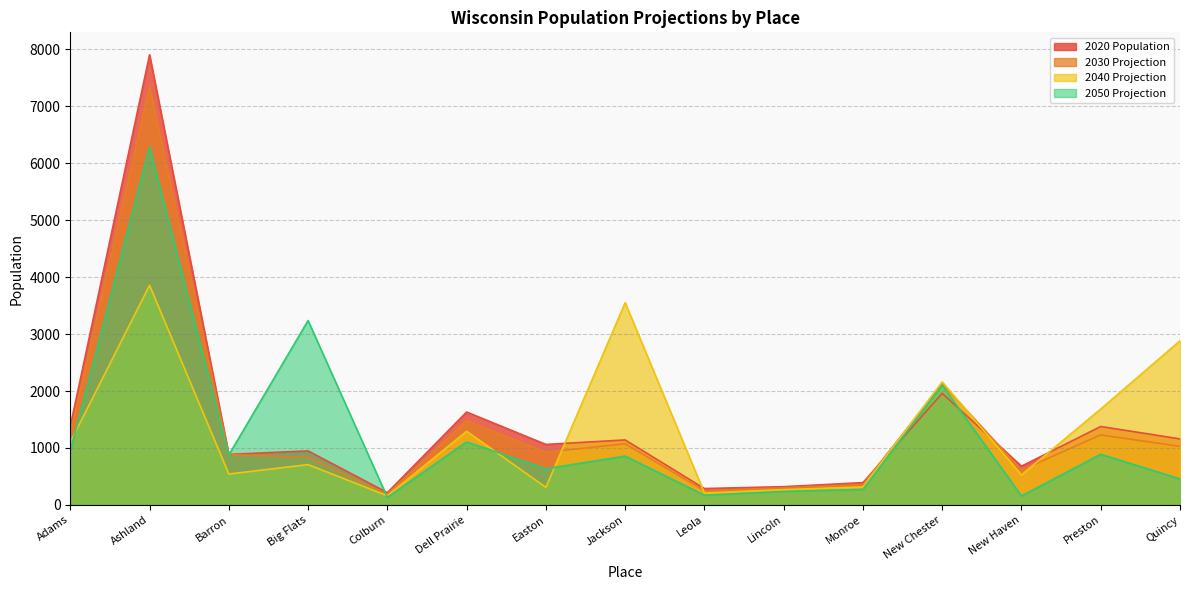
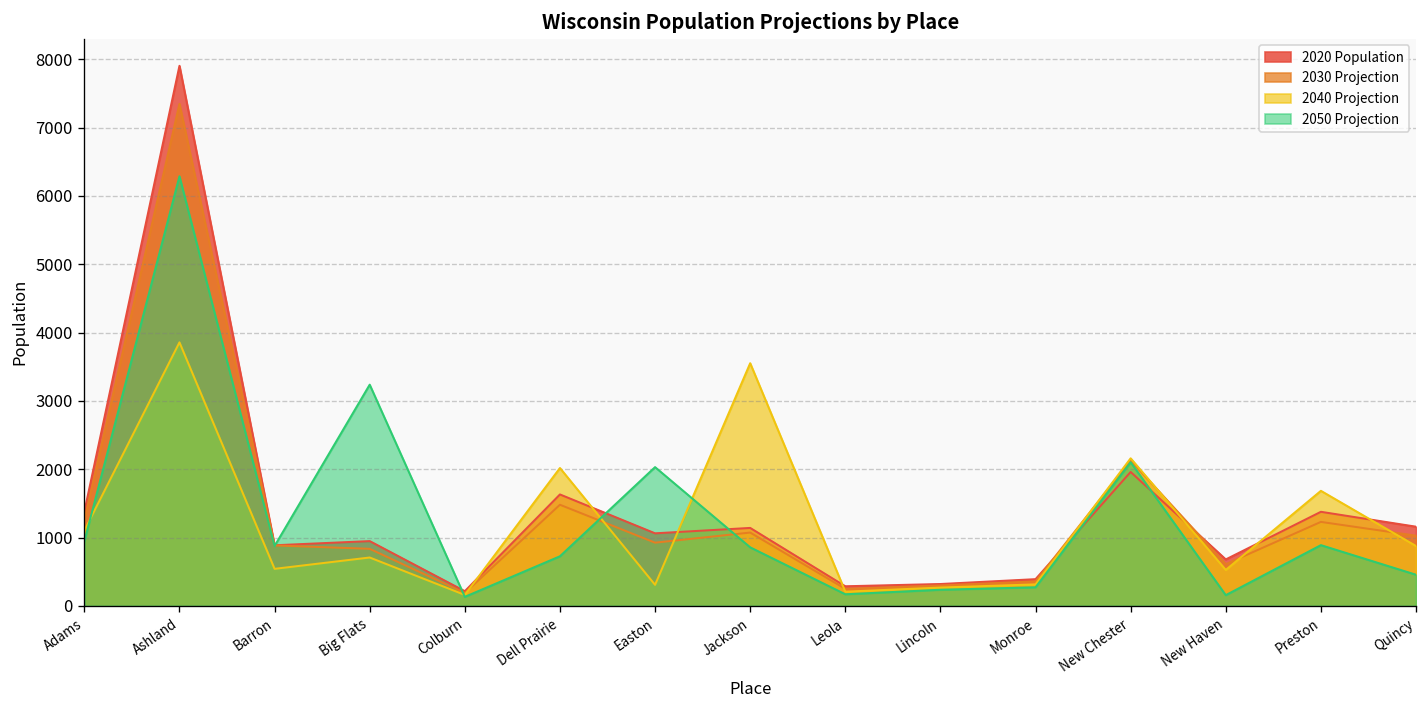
2040 Projection, Dell Prairie: 1300 -> 2000
2050 Projection, Dell Prairie: 1100 -> 700
2050 Projection, Easton: 600 -> 2000
2040 Projection, Quincy: 2900 -> 900
